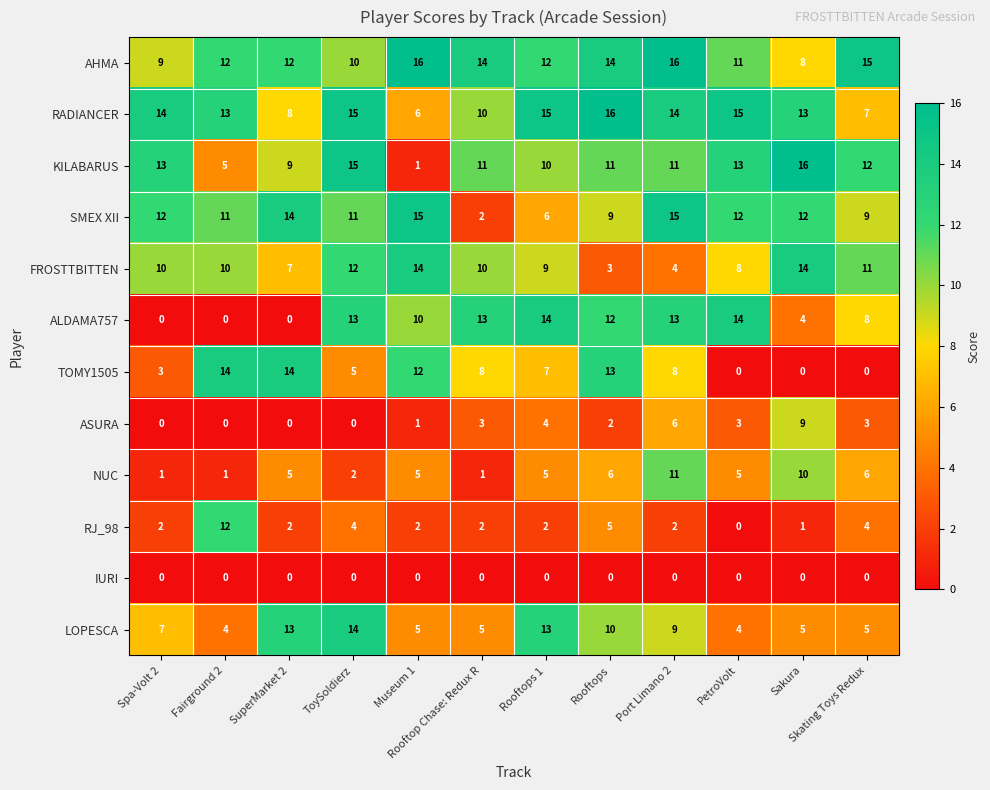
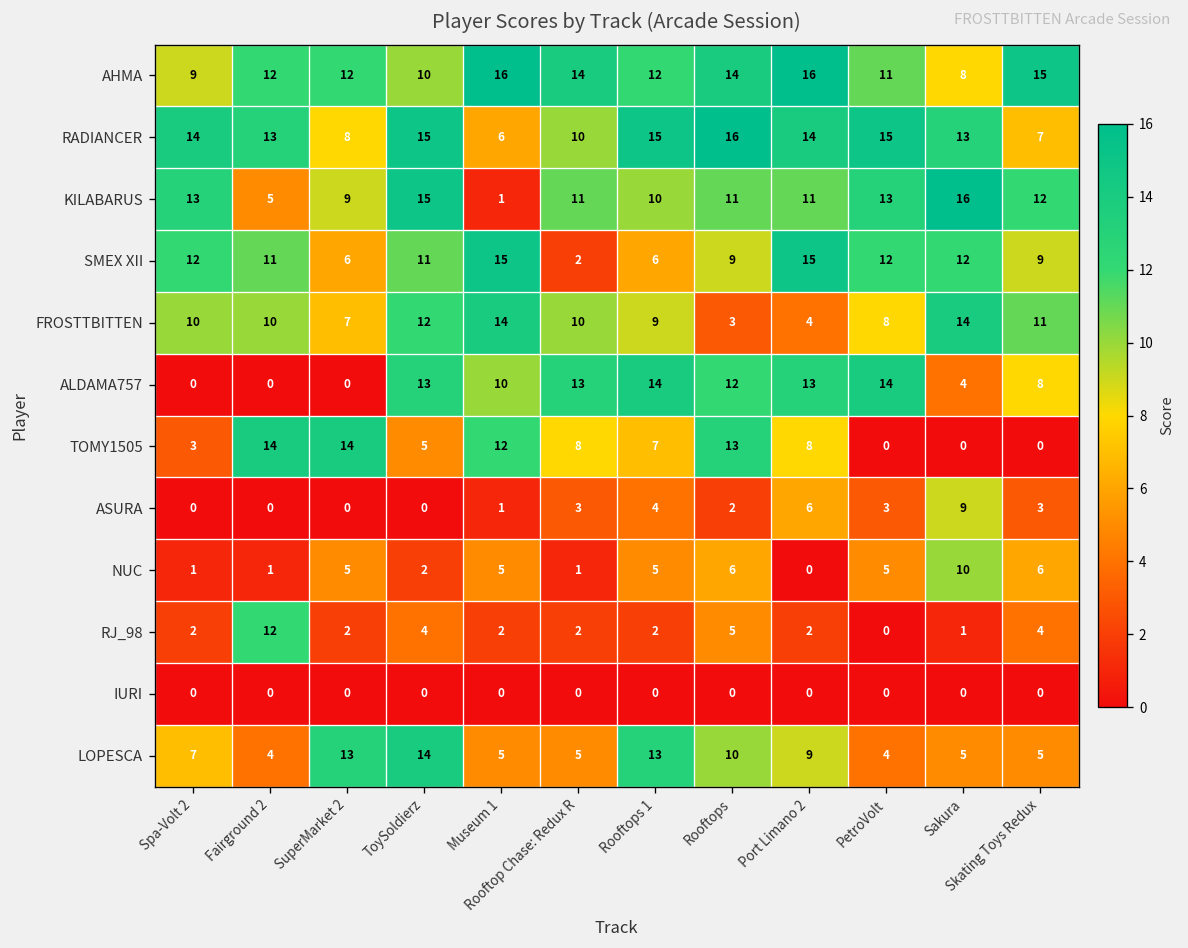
SMEX XII, SuperMarket 2: 14 -> 6
NUC, Port Limano 2: 11 -> 0
